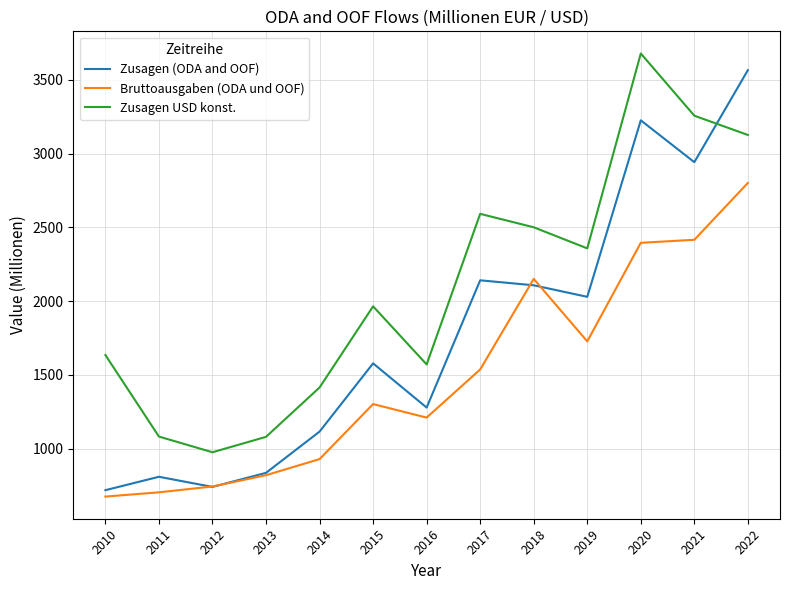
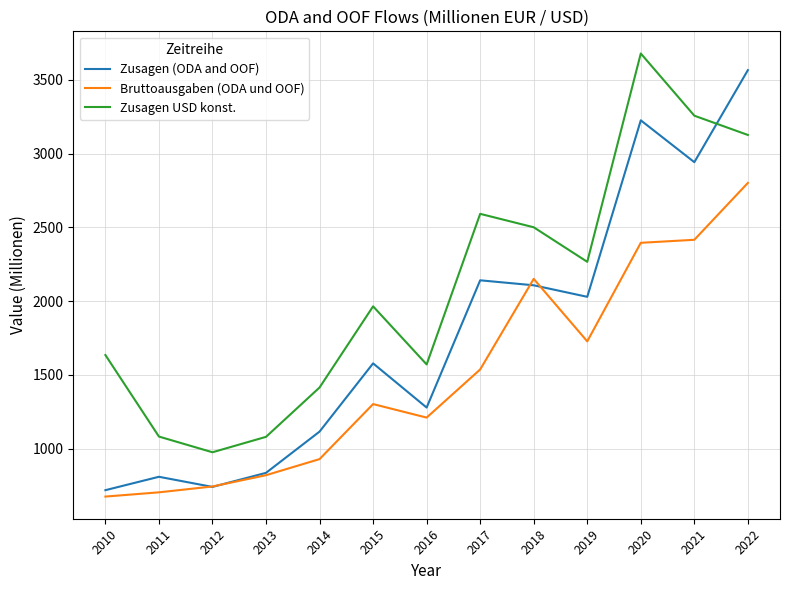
Zusagen USD konst., 2019: 2360 -> 2270
